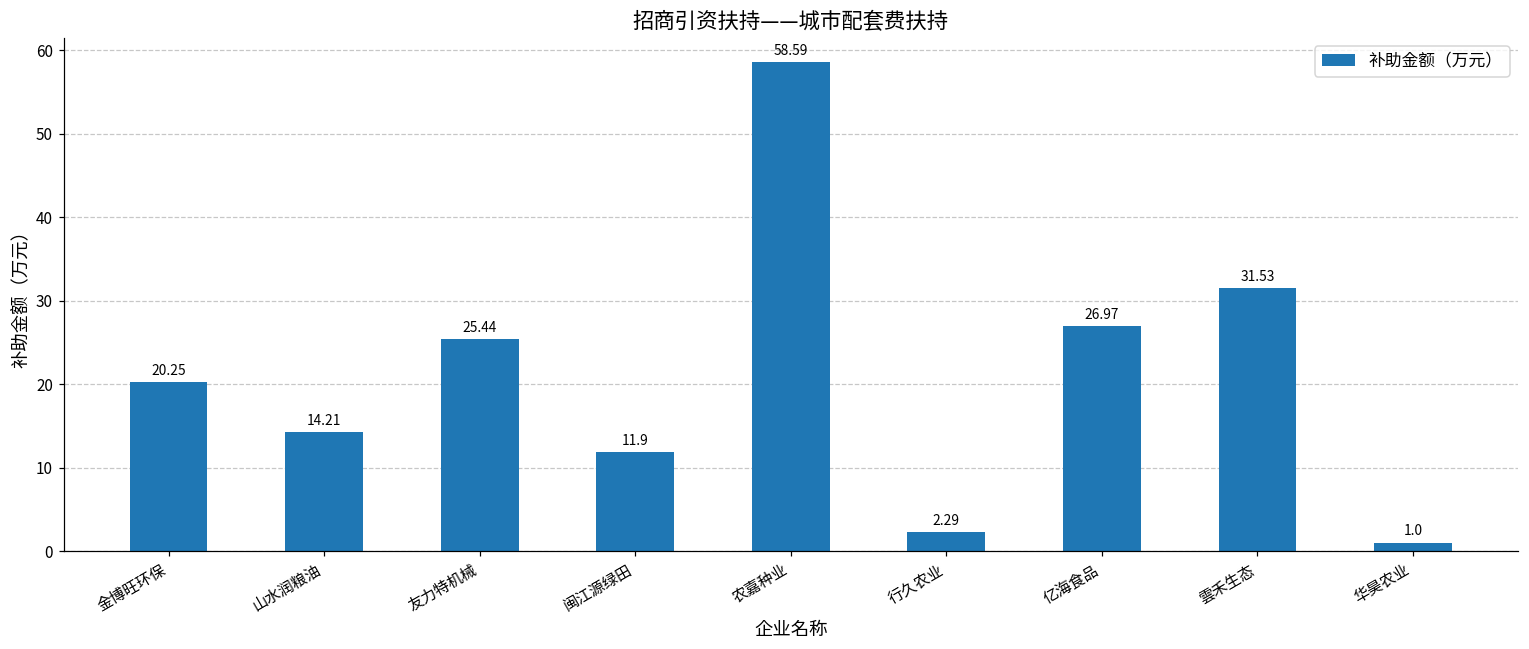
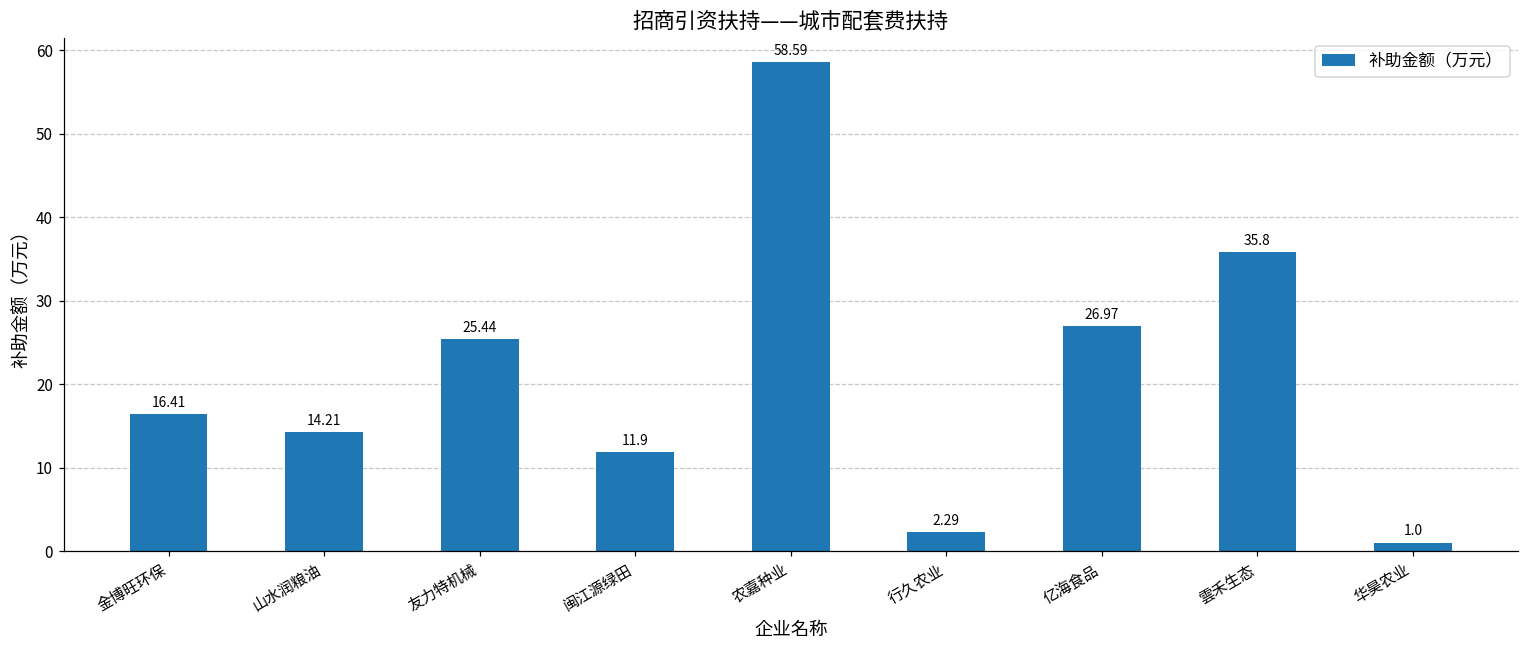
金博旺环保: 20.25 -> 16.41
雲禾生态: 31.53 -> 35.8
